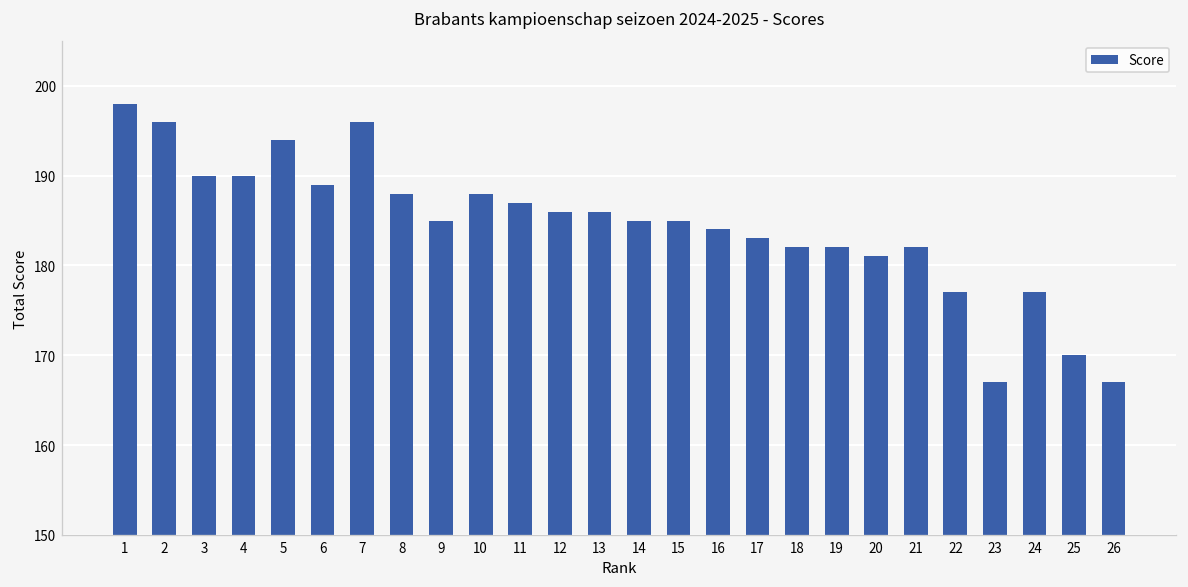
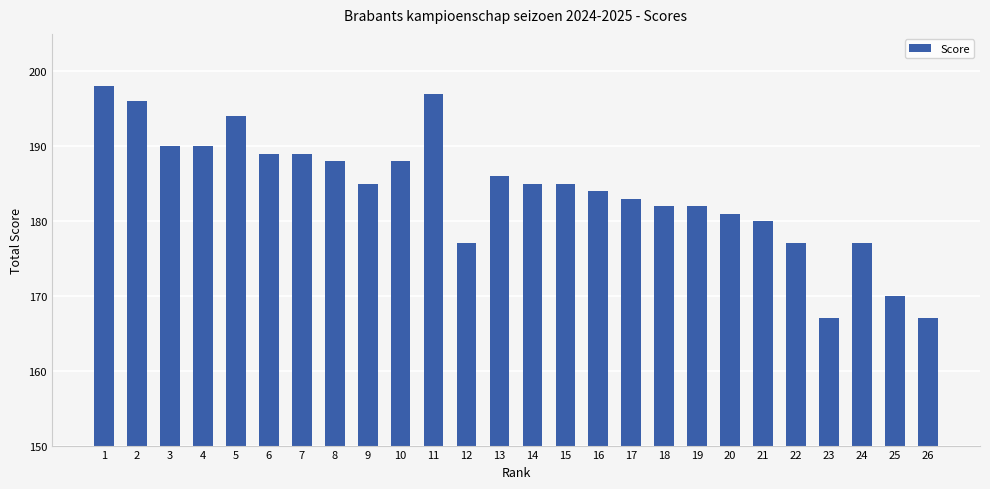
7: 196 -> 189
11: 187 -> 197
12: 186 -> 177
21: 182 -> 180
